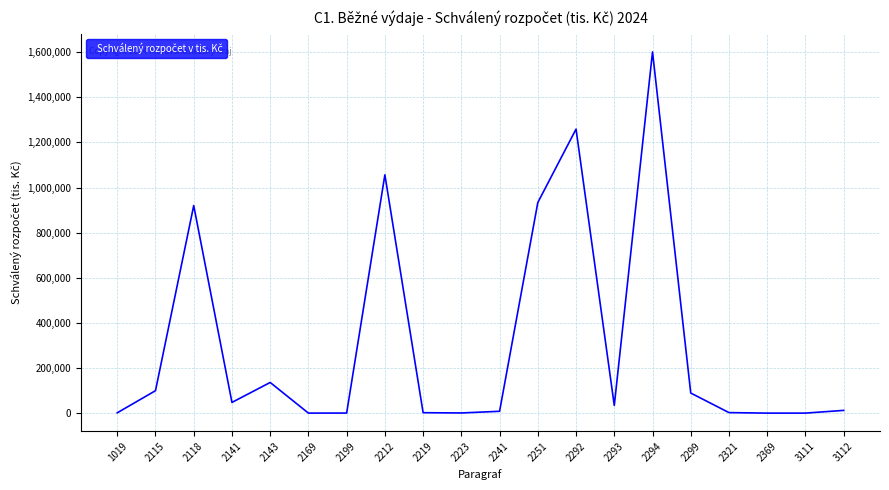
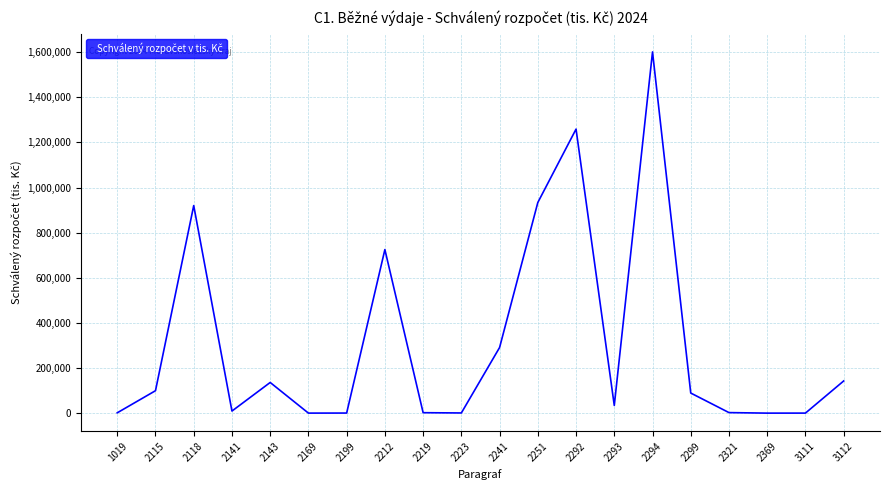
2141: 50,000 -> 10,000
2212: 1,060,000 -> 730,000
2241: 10,000 -> 290,000
3112: 10,000 -> 140,000
